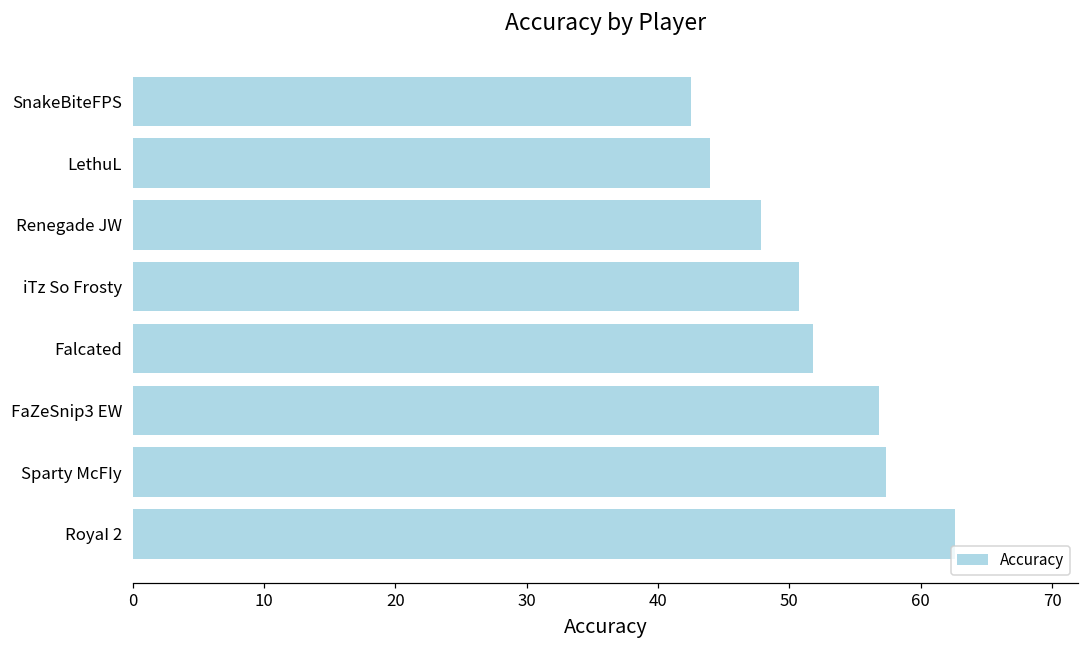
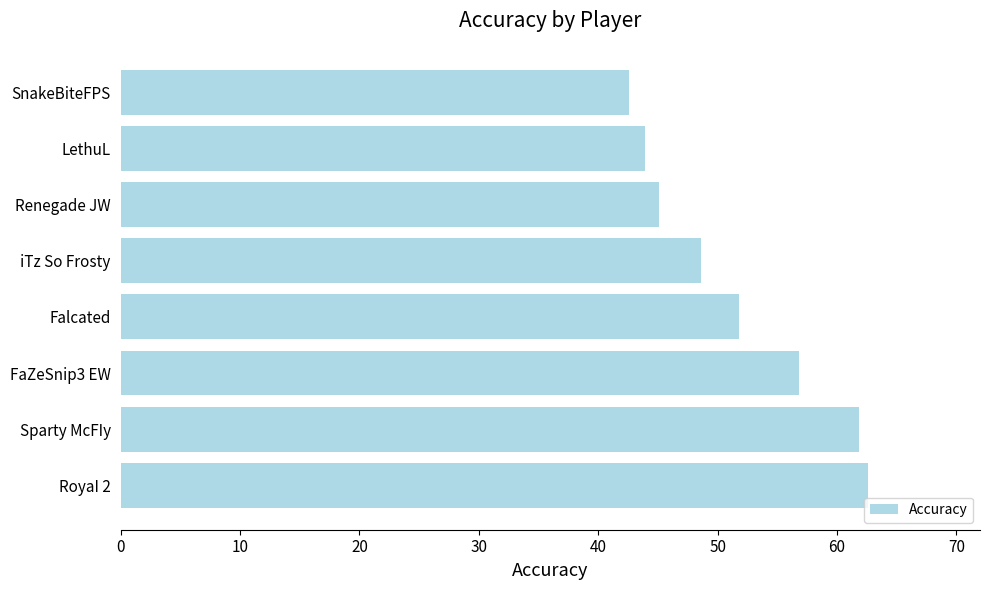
Renegade JW: 47.9 -> 45.1
iTz So Frosty: 50.7 -> 48.7
Sparty McFIy: 57.4 -> 61.8
